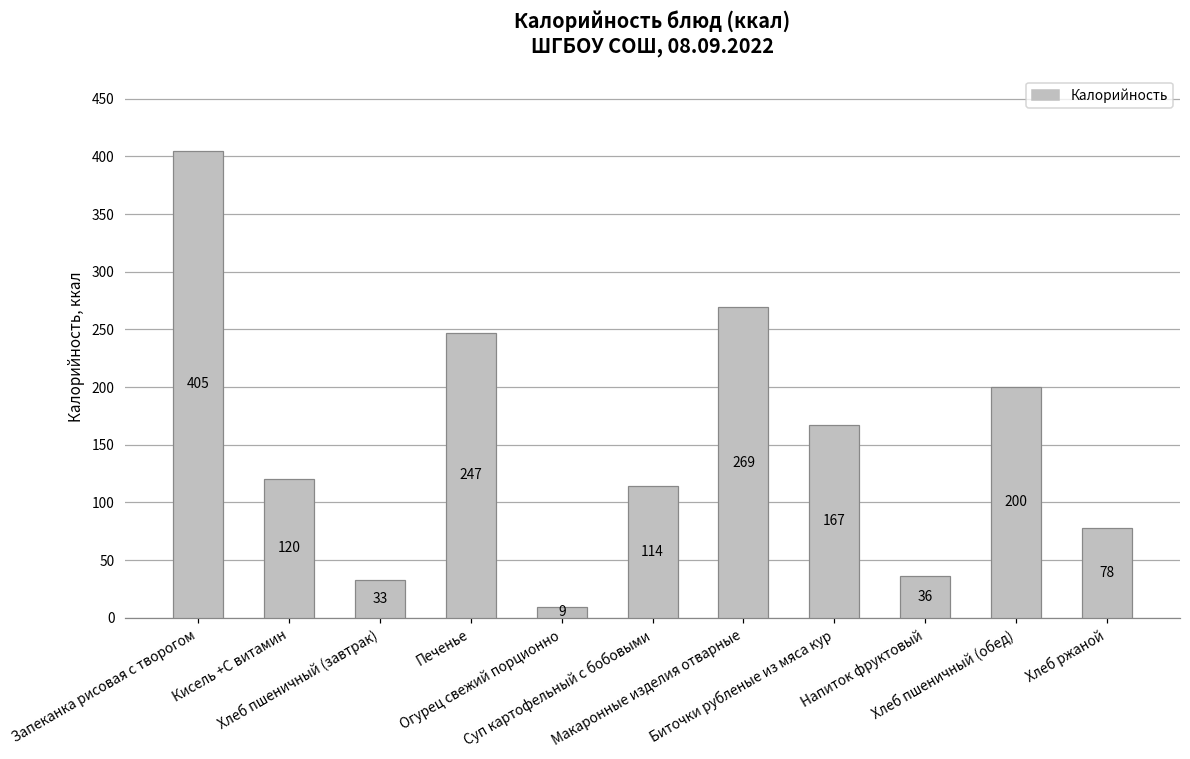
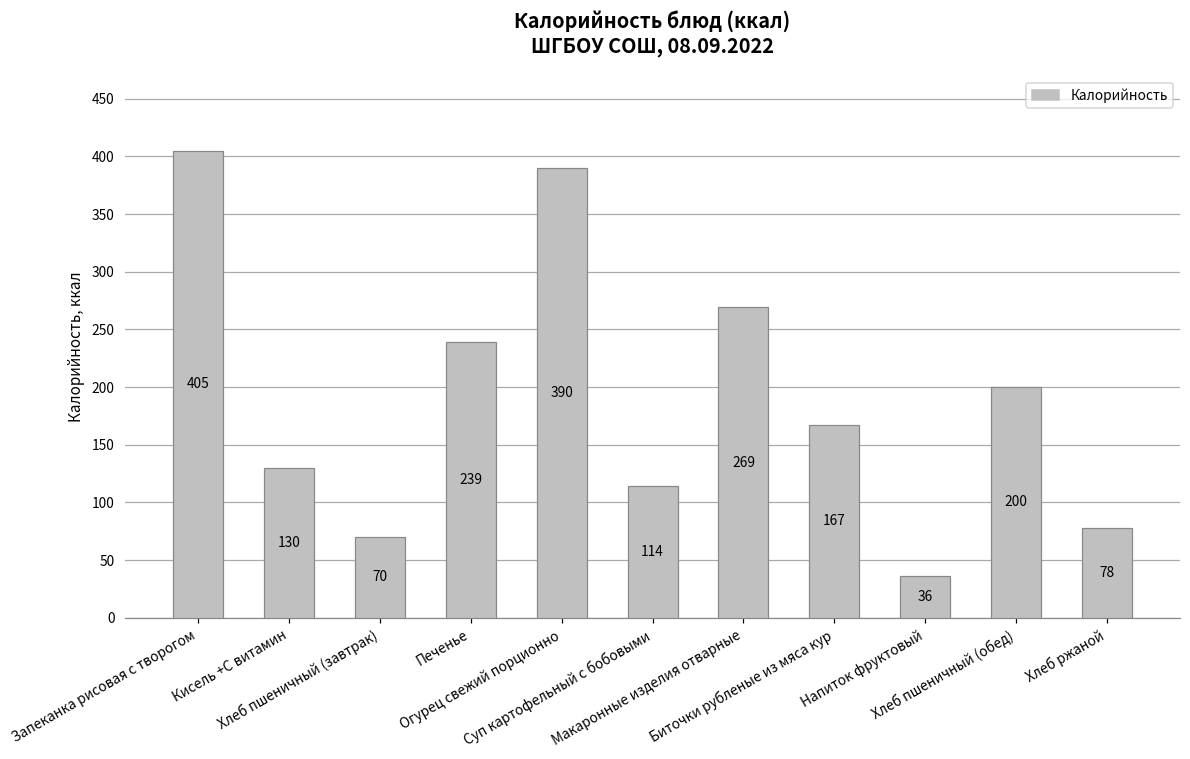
Кисель +С витамин: 120 -> 130
Хлеб пшеничный (завтрак): 33 -> 70
Печенье: 247 -> 239
Огурец свежий порционно: 9 -> 390
